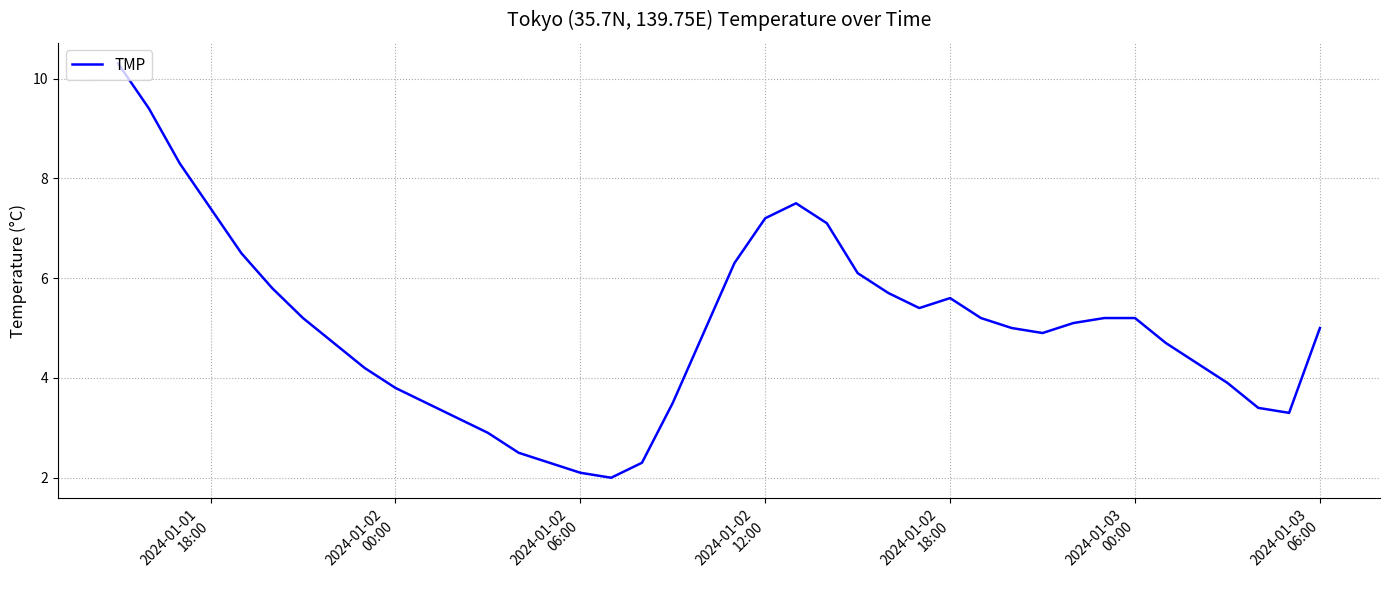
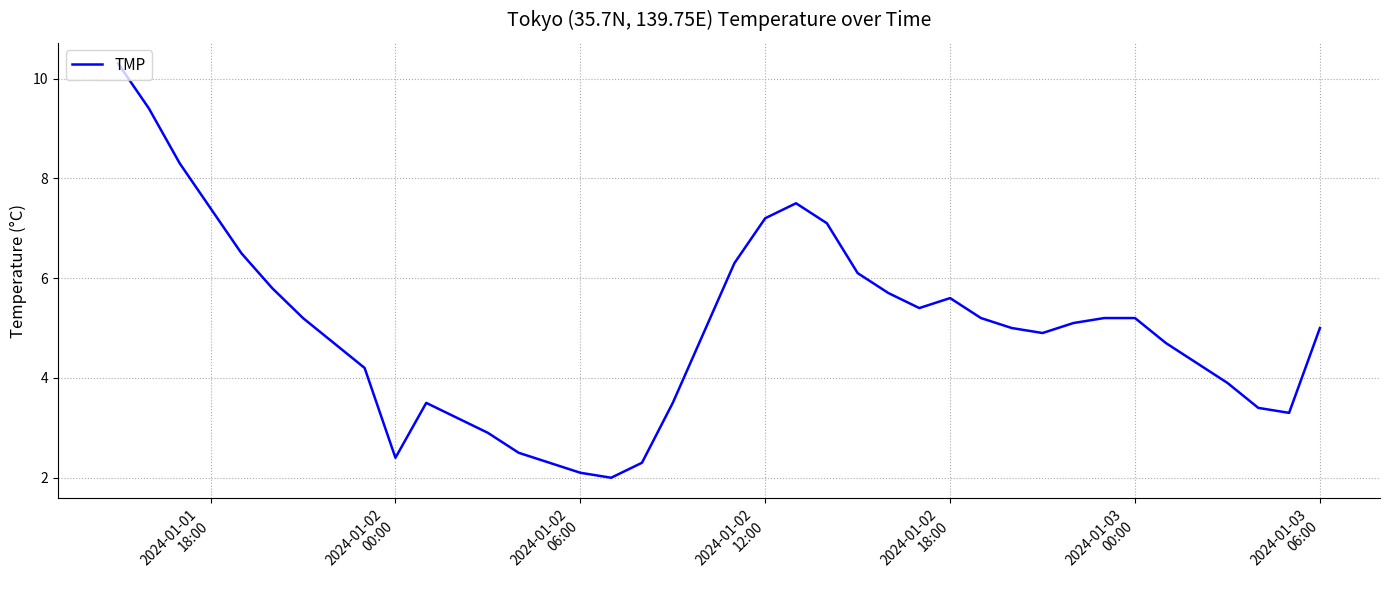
2024-01-02 00:00: 3.8 -> 2.4
